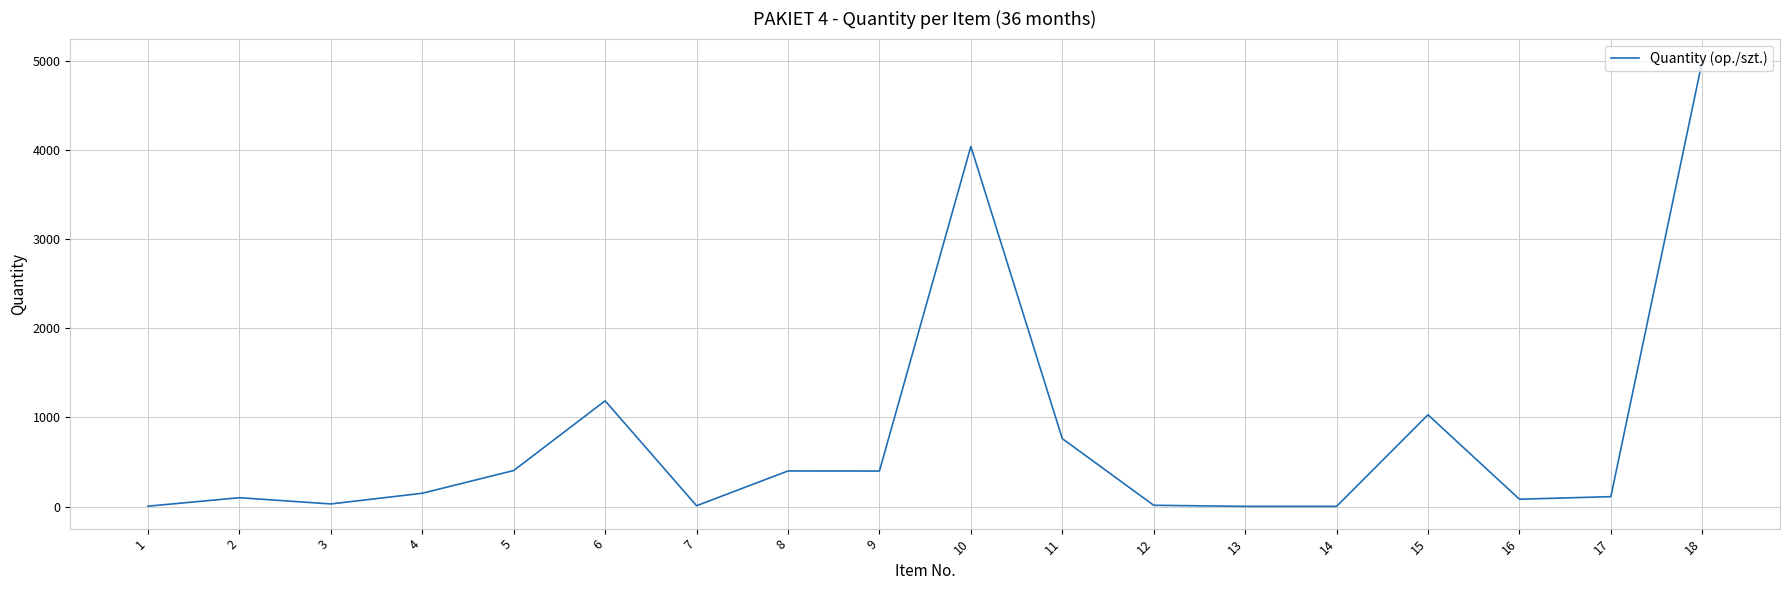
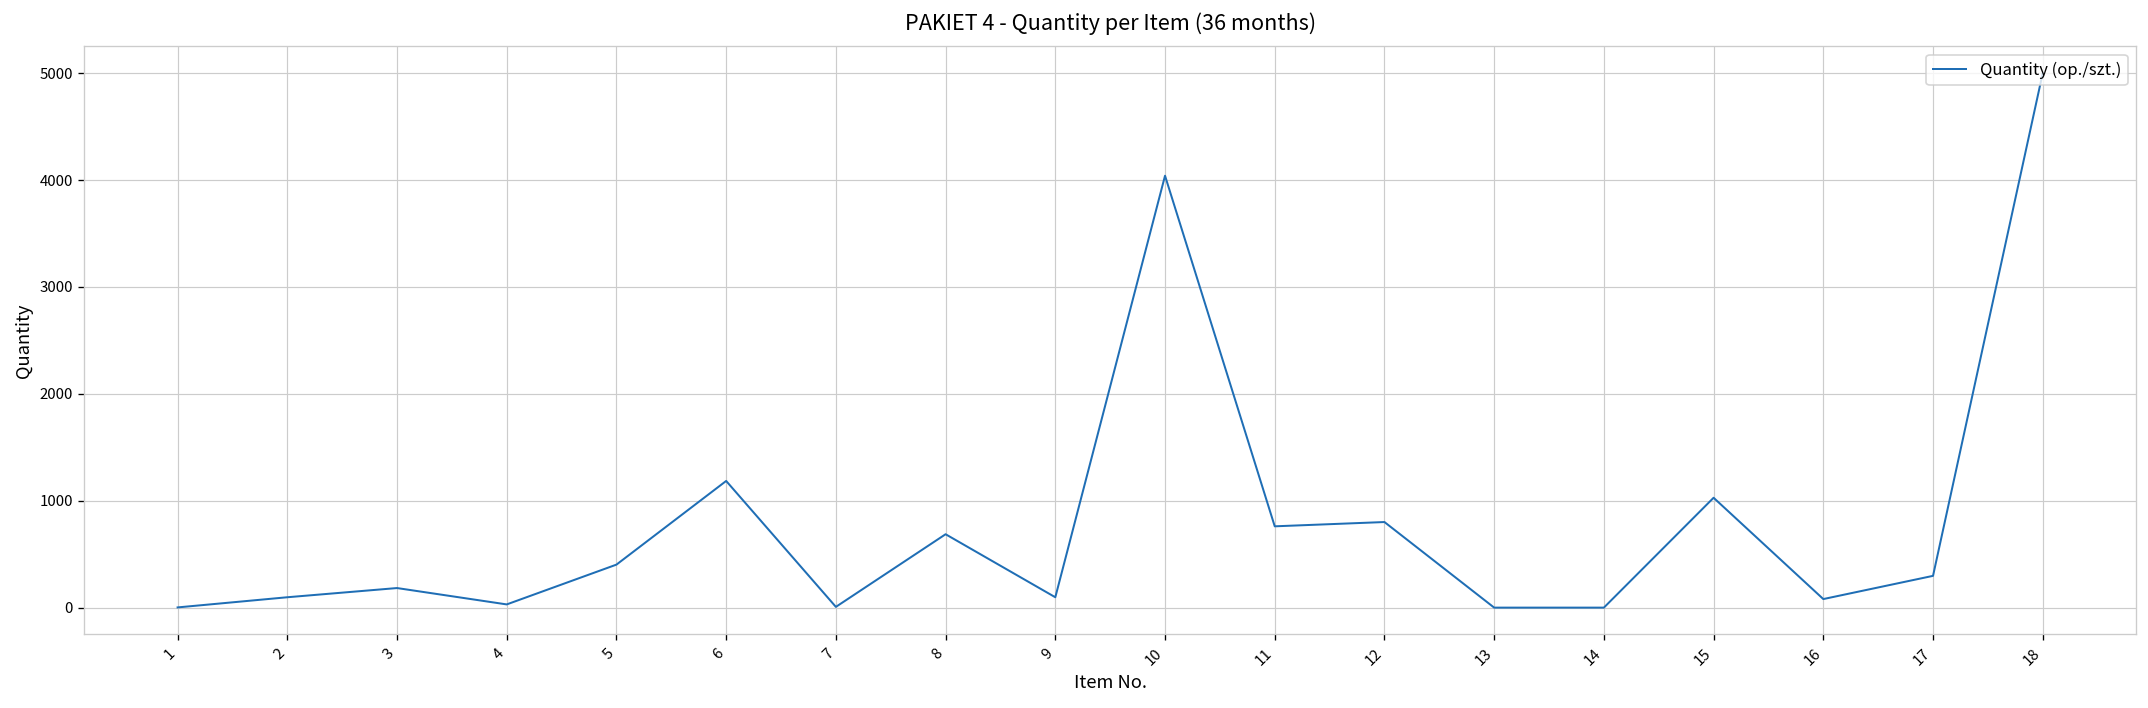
3: 0 -> 200
4: 200 -> 0
8: 400 -> 700
9: 400 -> 100
12: 0 -> 800
17: 100 -> 300
